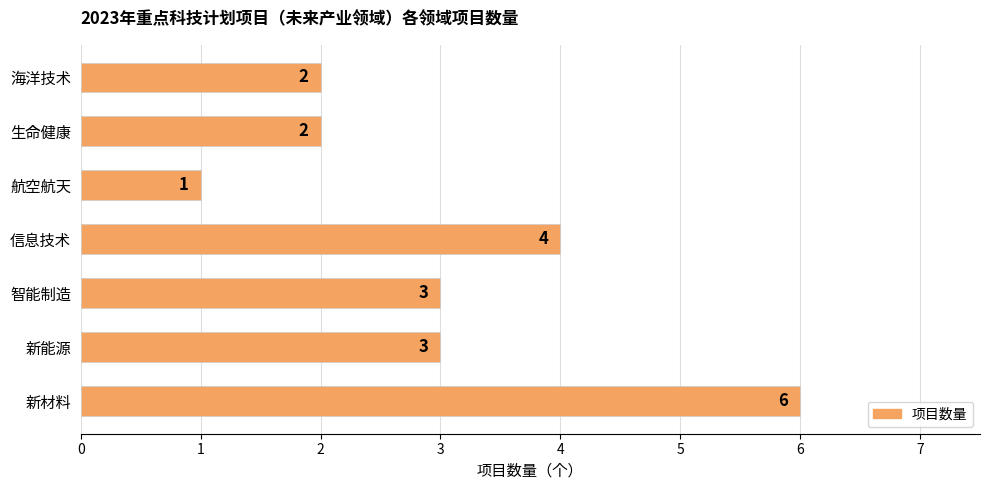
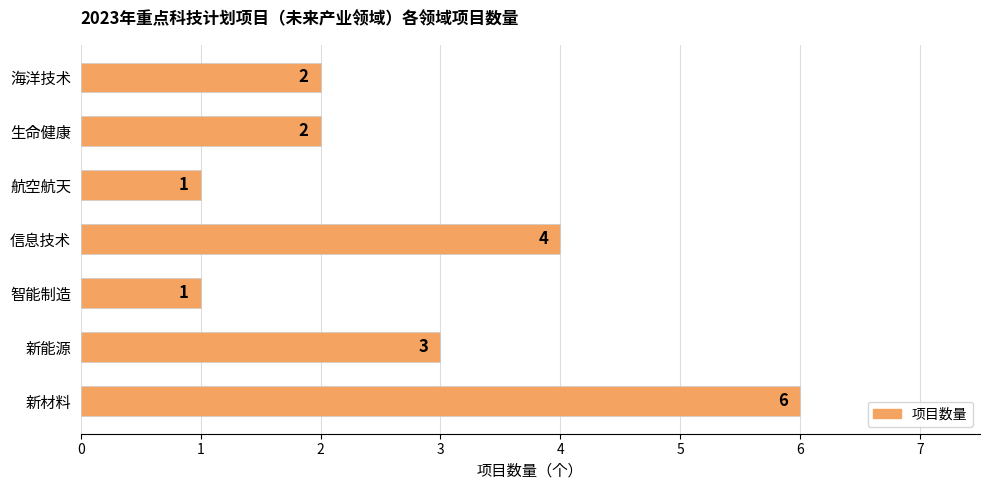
智能制造: 3 -> 1
